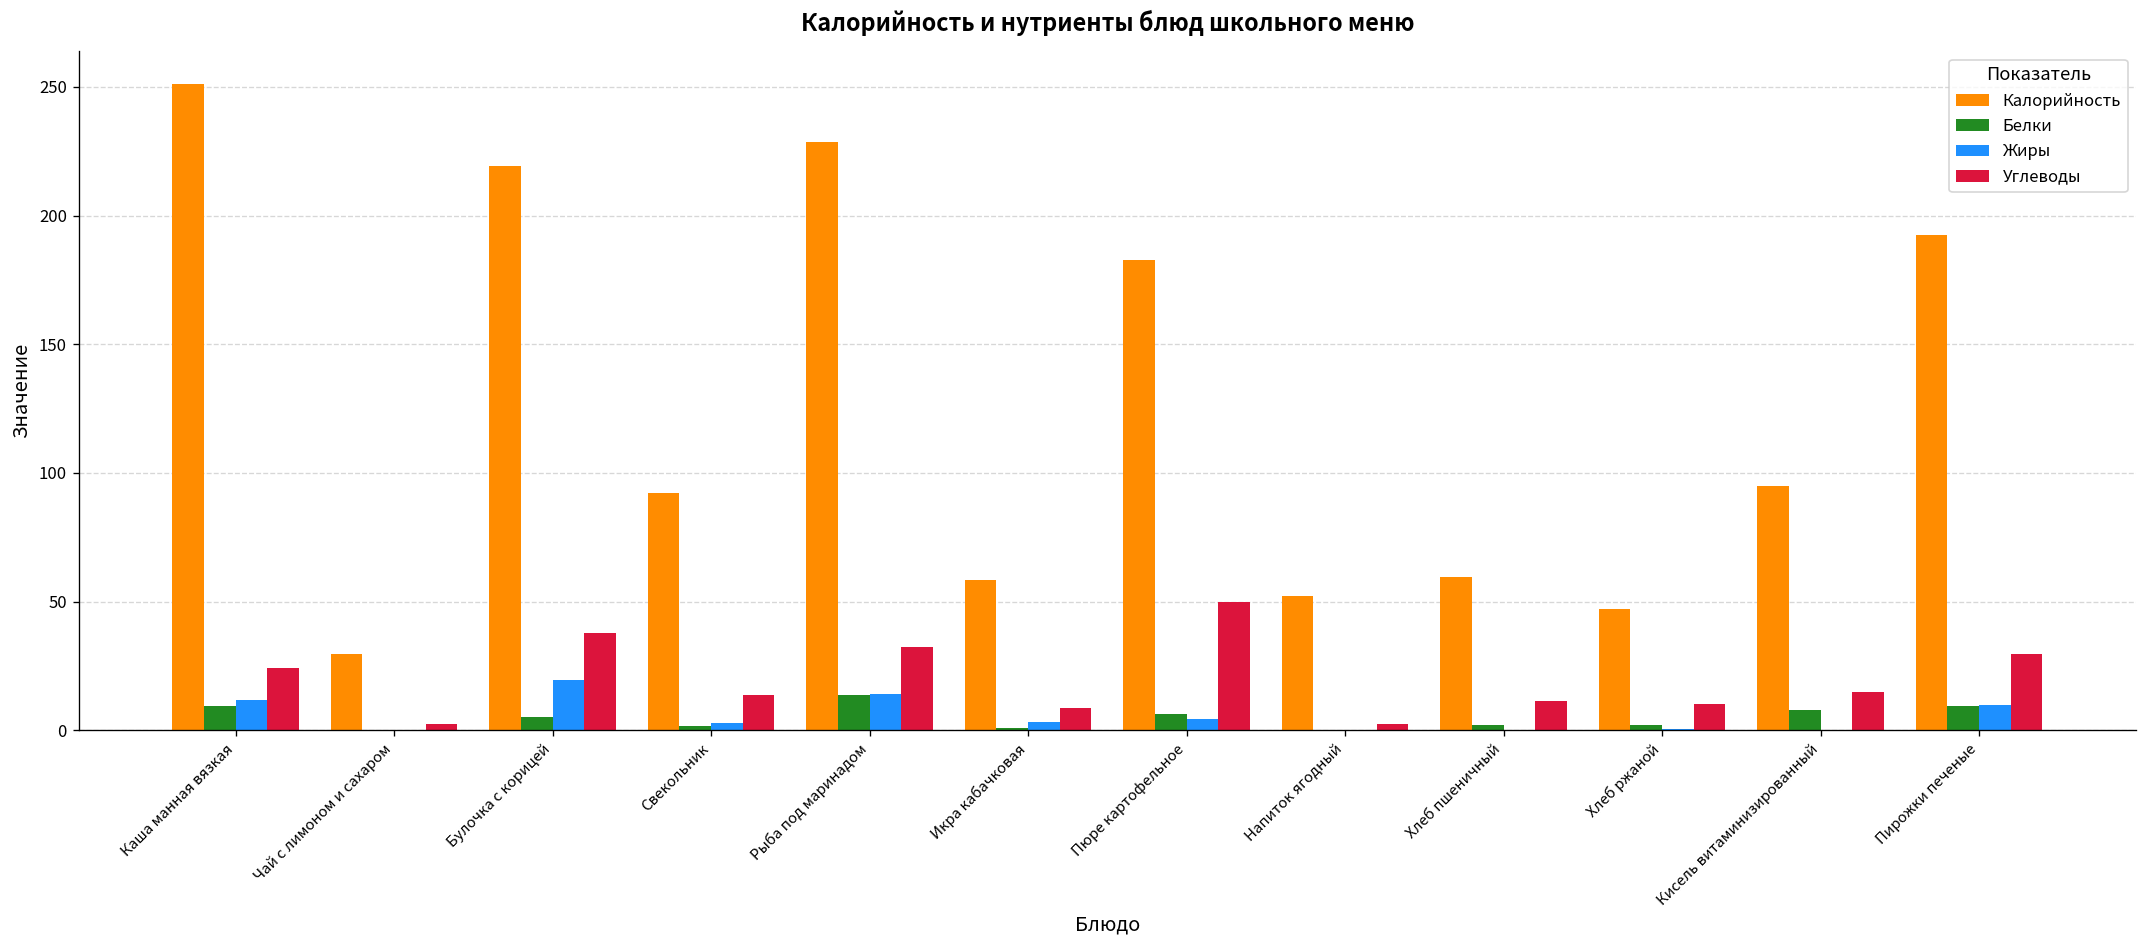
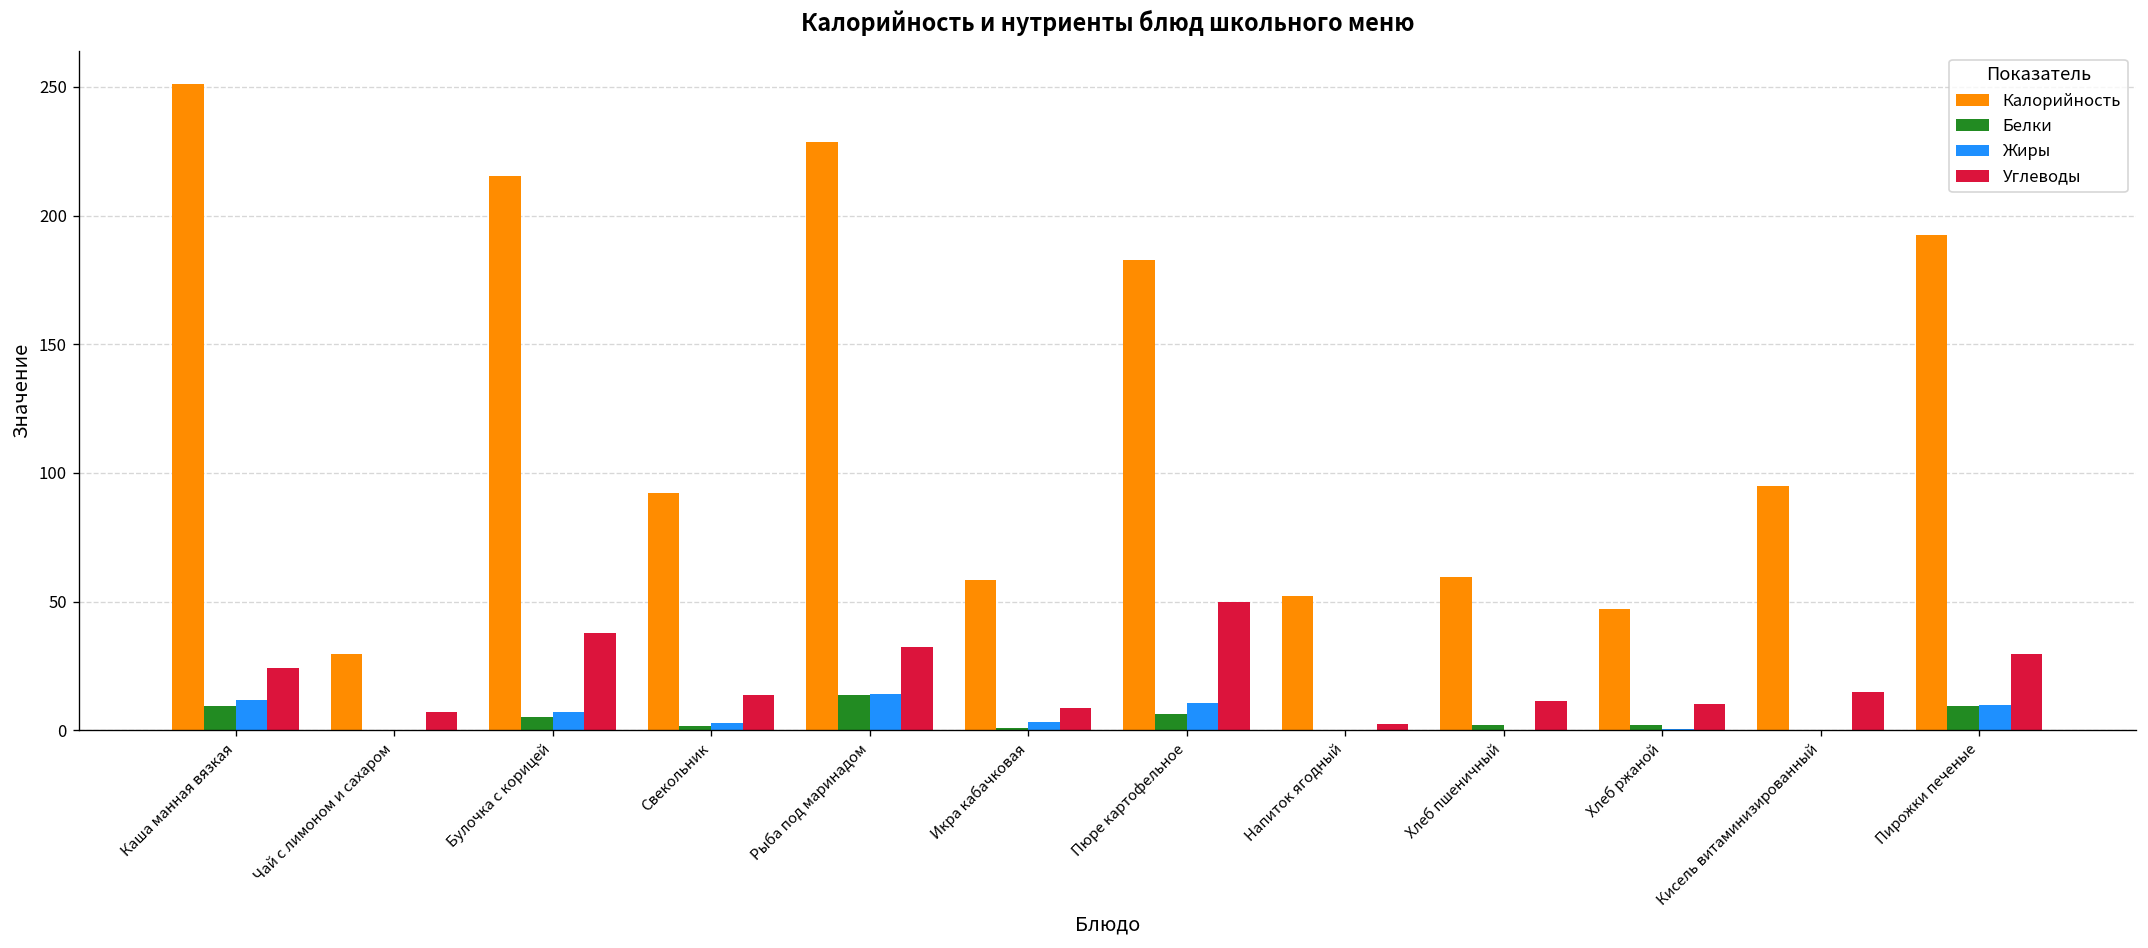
Углеводы, Чай с лимоном и сахаром: 2 -> 7
Калорийность, Булочка с корицей: 219 -> 215
Жиры, Булочка с корицей: 20 -> 7
Жиры, Пюре картофельное: 4 -> 10
Белки, Кисель витаминизированный: 8 -> 0
